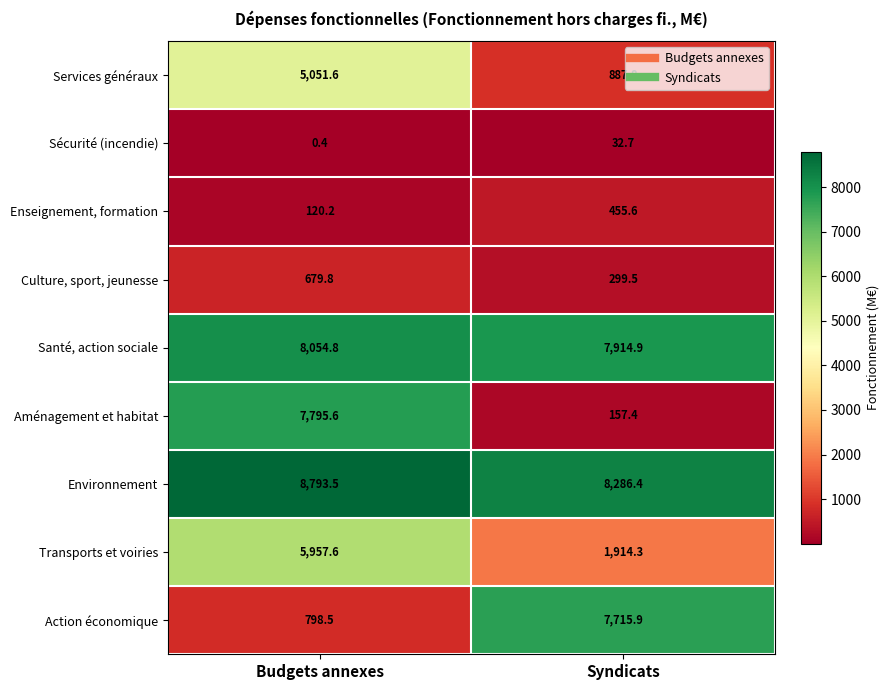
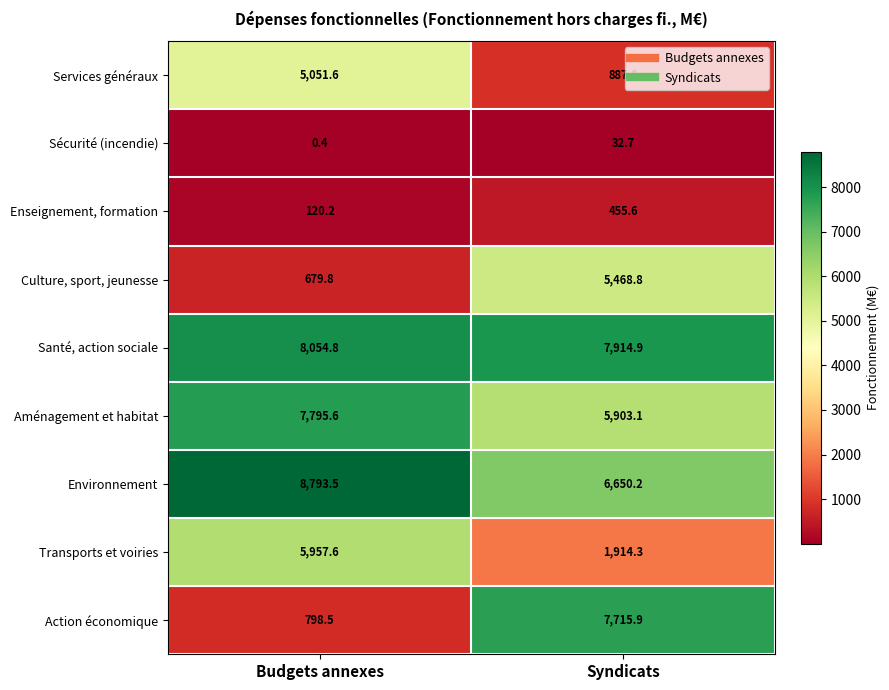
Culture, sport, jeunesse, Syndicats: 299.5 -> 5,468.8
Aménagement et habitat, Syndicats: 157.4 -> 5,903.1
Environnement, Syndicats: 8,286.4 -> 6,650.2
